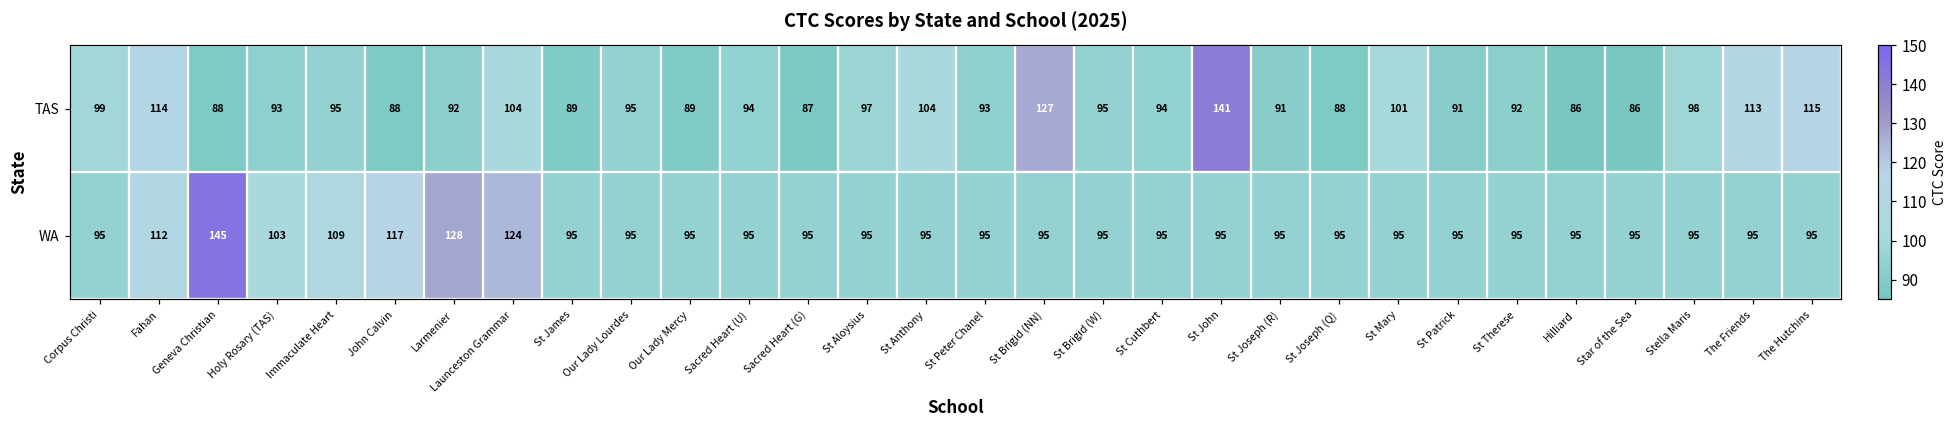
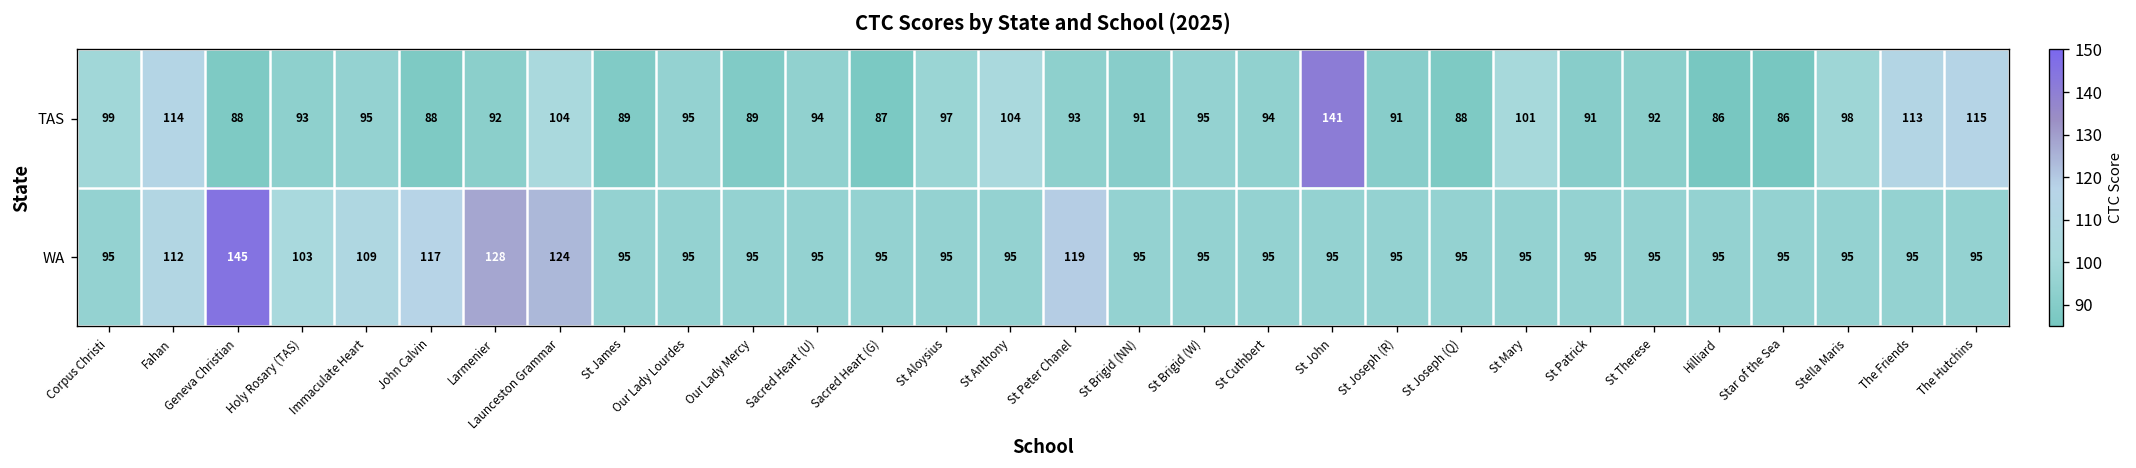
TAS, St Brigid (NN): 127 -> 91
WA, St Peter Chanel: 95 -> 119
